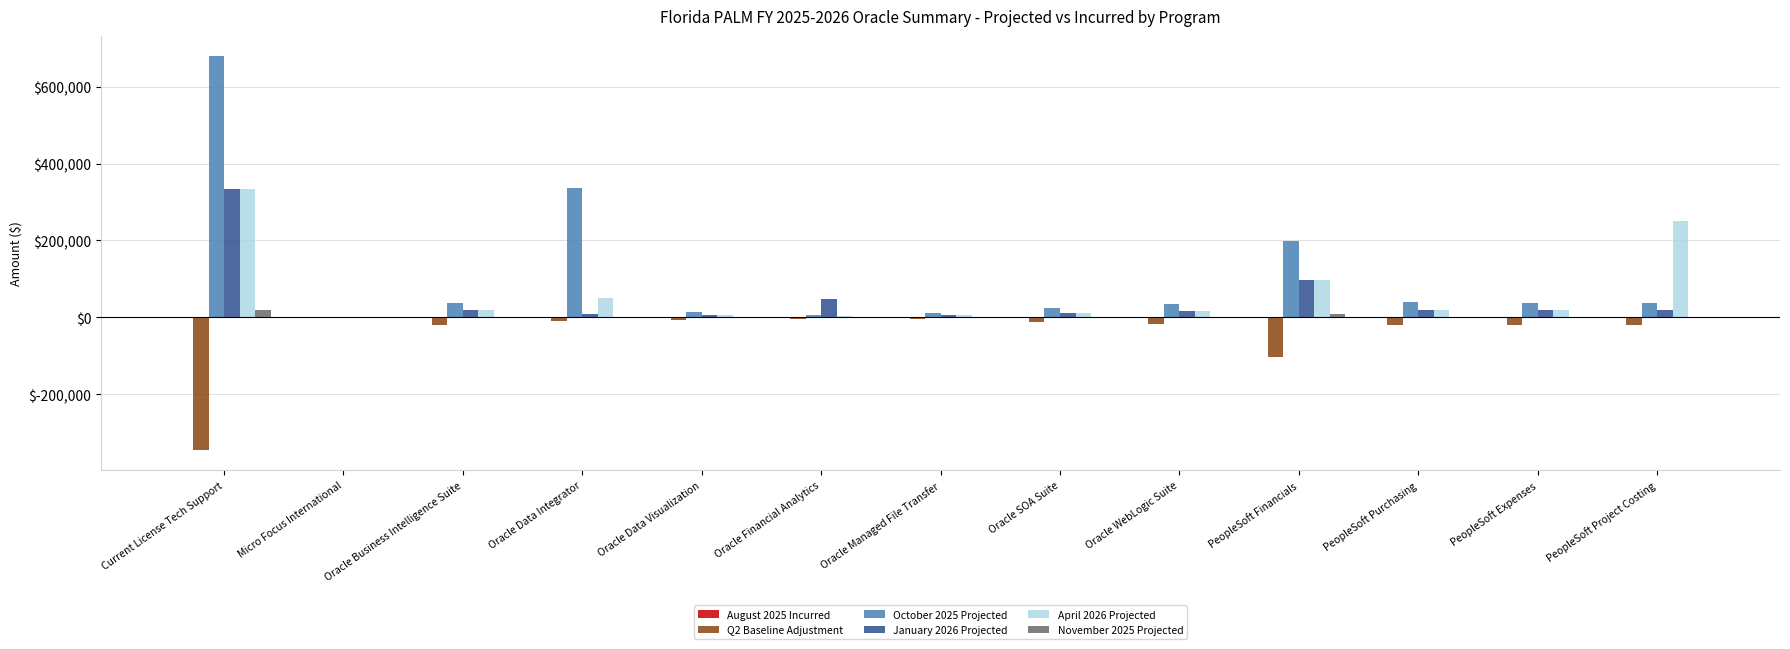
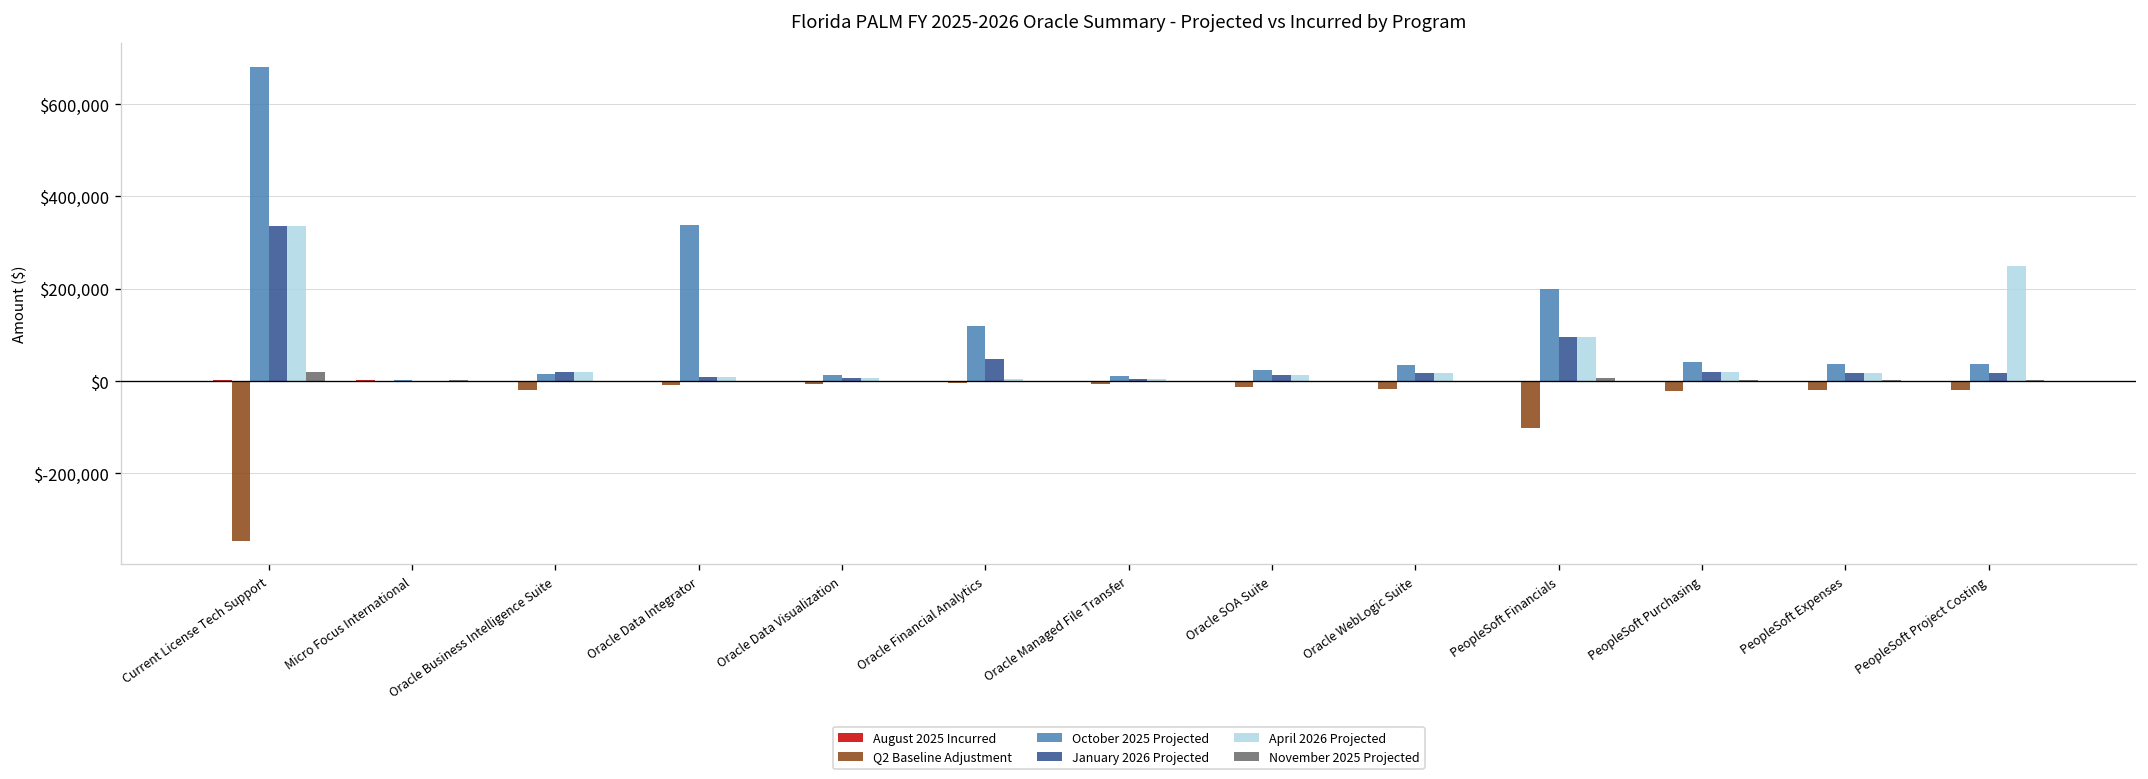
October 2025 Projected, Oracle Business Intelligence Suite: $40,000 -> $10,000
April 2026 Projected, Oracle Data Integrator: $50,000 -> $10,000
October 2025 Projected, Oracle Financial Analytics: $10,000 -> $120,000
